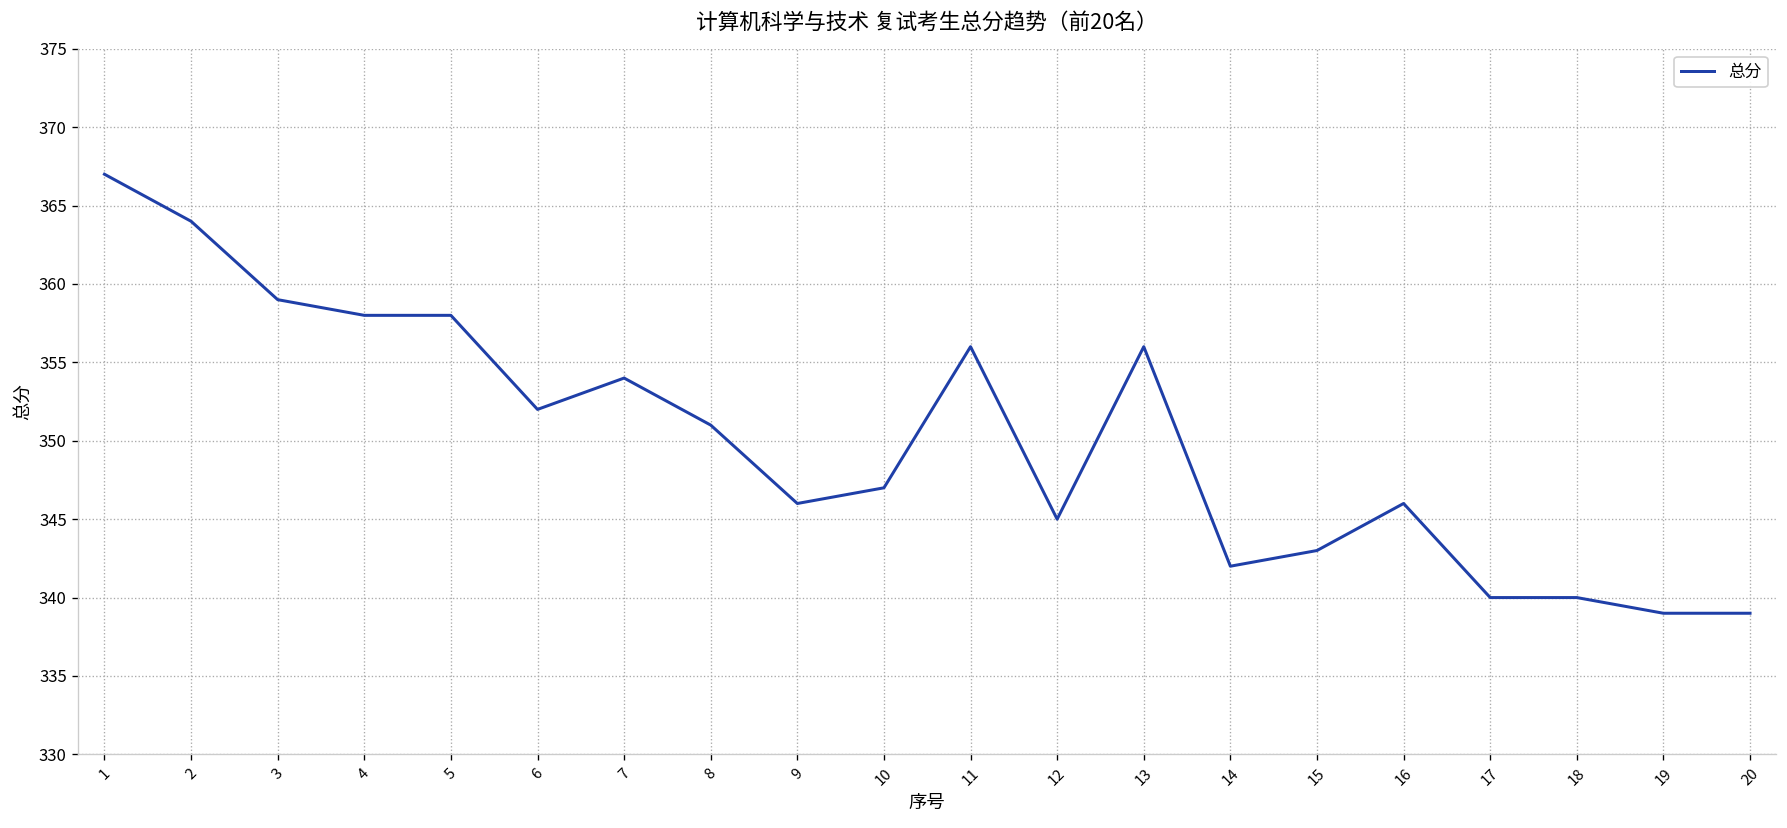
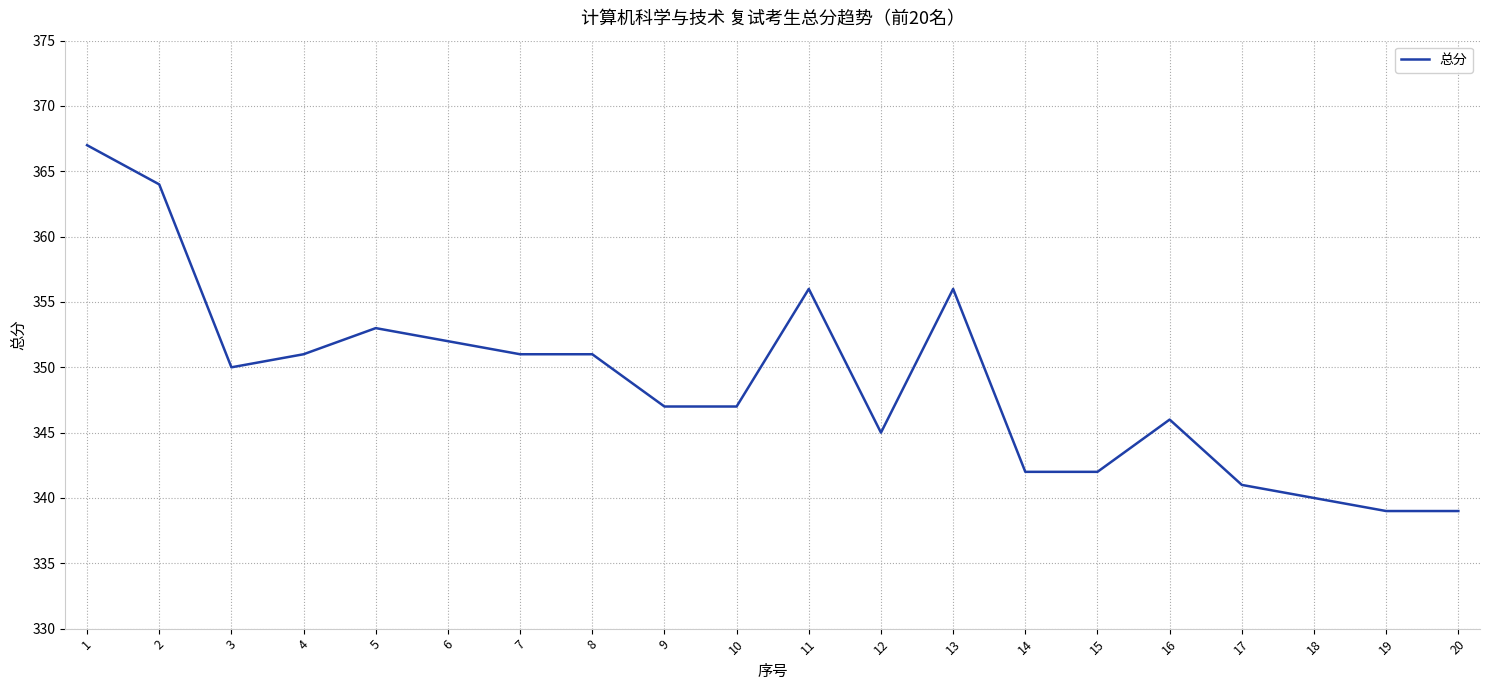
3: 359 -> 350
4: 358 -> 351
5: 358 -> 353
7: 354 -> 351
9: 346 -> 347
15: 343 -> 342
17: 340 -> 341
